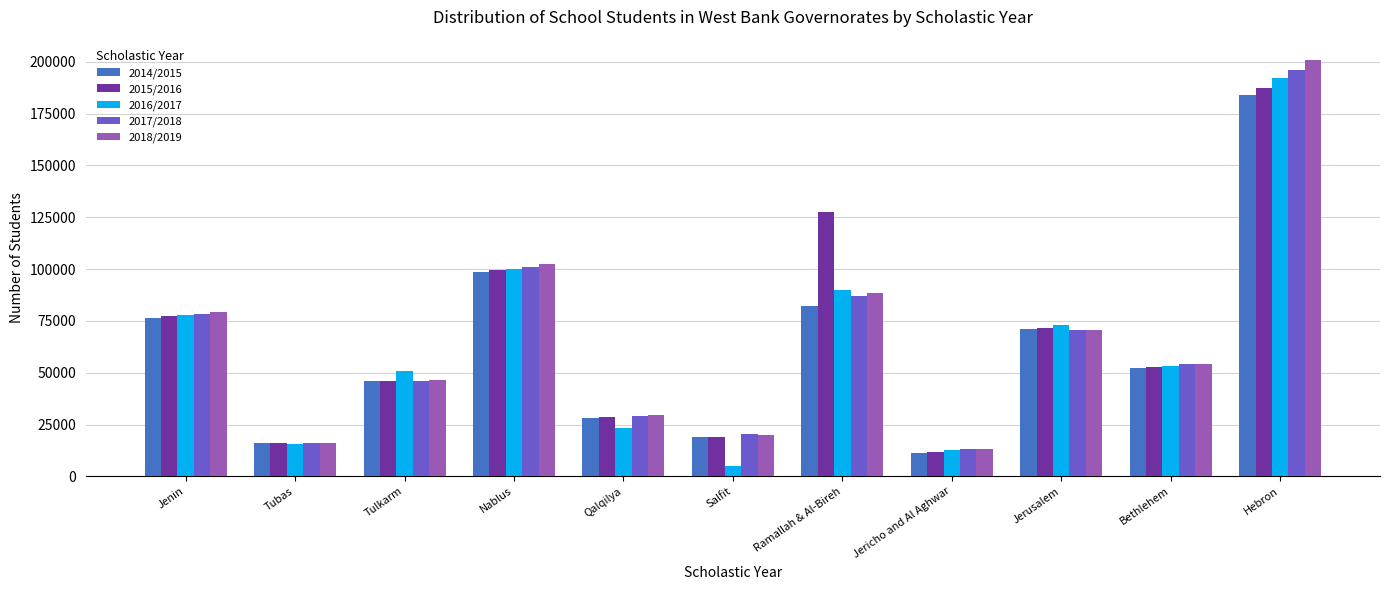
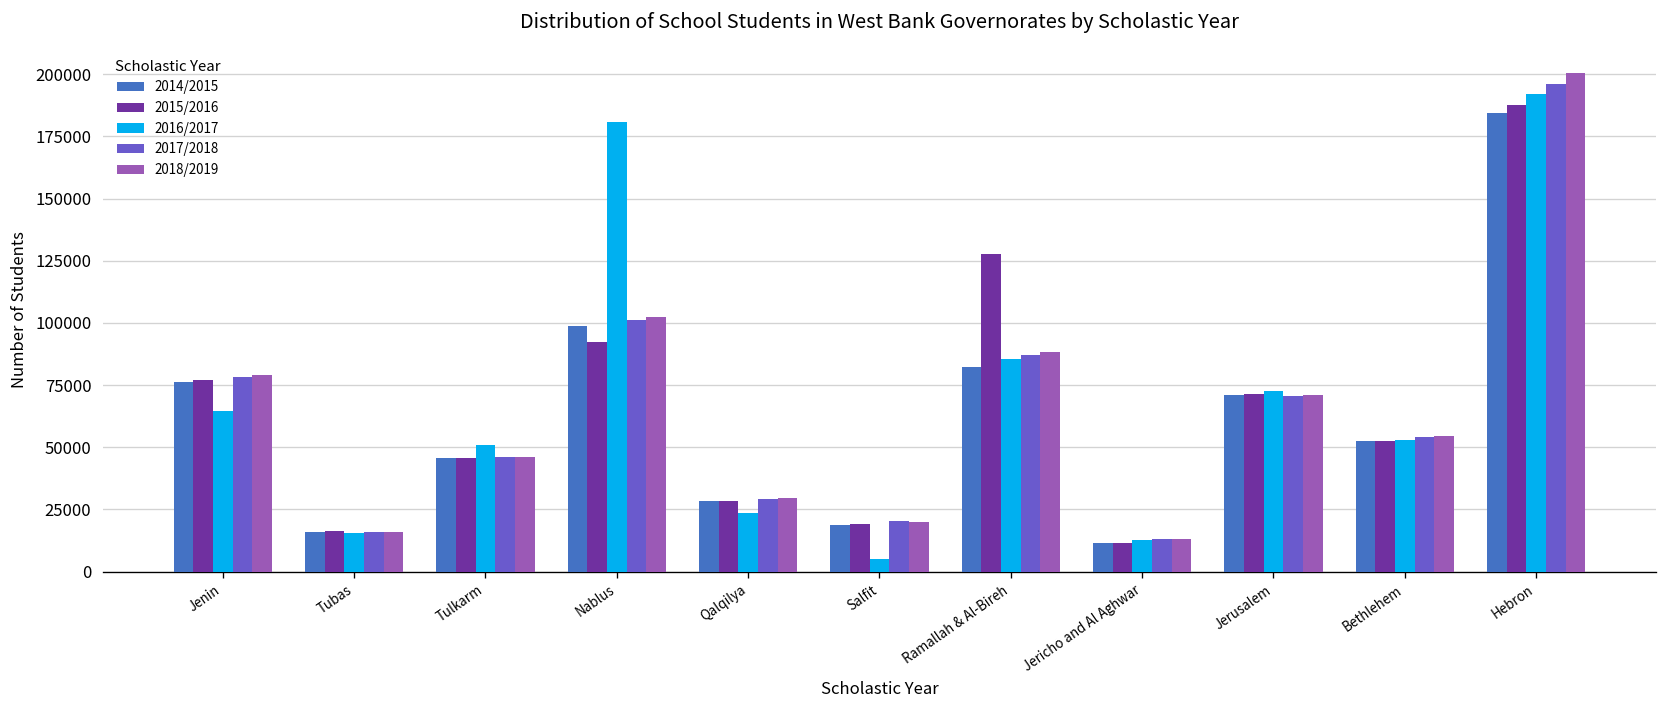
2016/2017, Jenin: 78000 -> 65000
2015/2016, Nablus: 99000 -> 92000
2016/2017, Nablus: 100000 -> 181000
2016/2017, Ramallah & Al-Bireh: 90000 -> 85000
